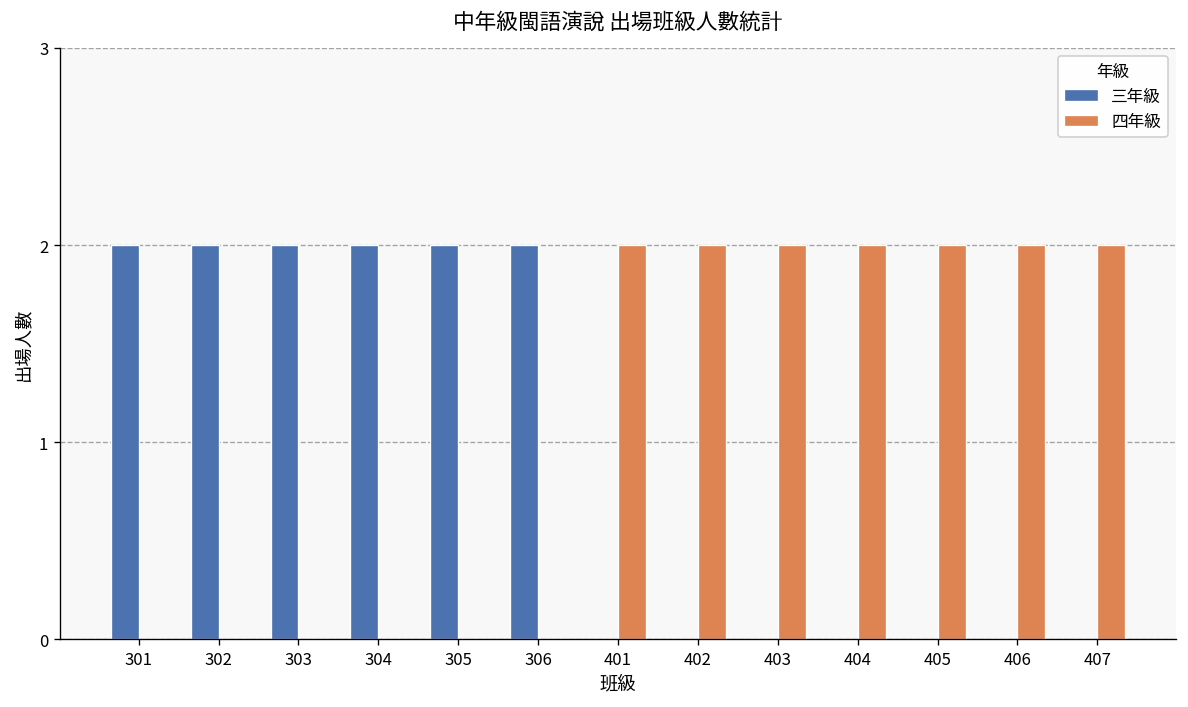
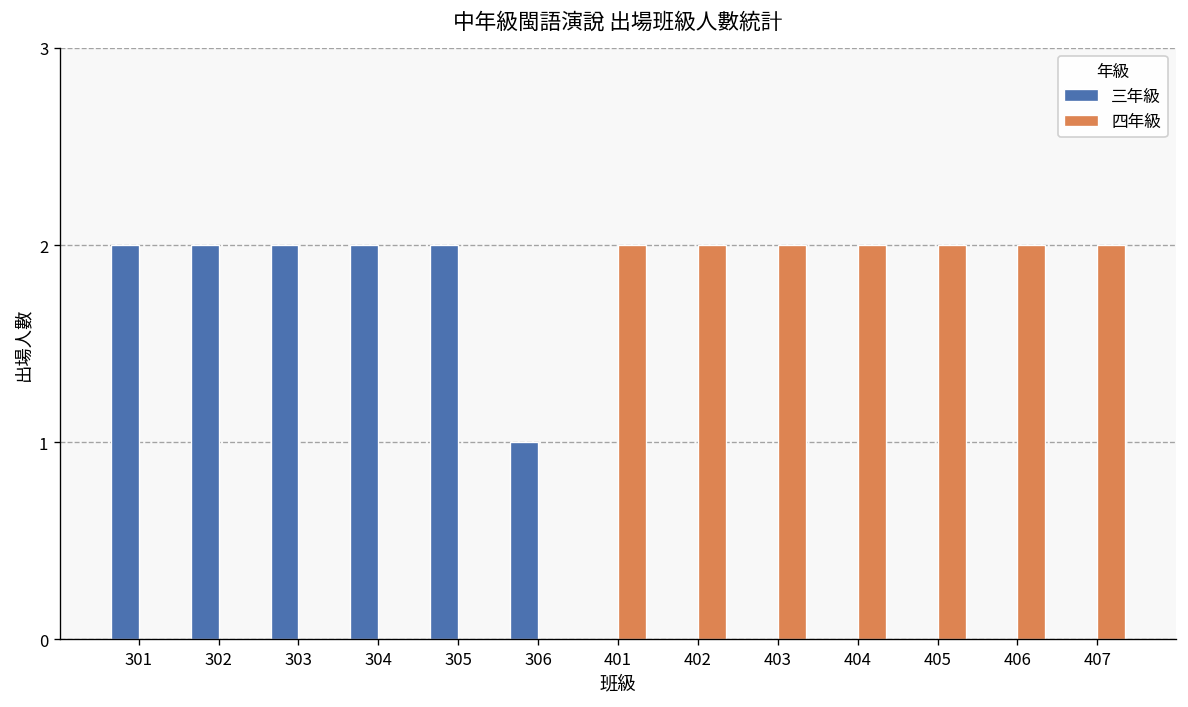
三年級, 306: 2 -> 1
